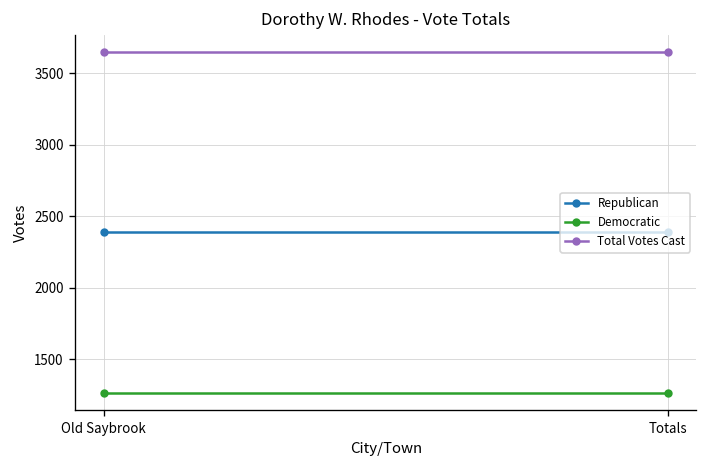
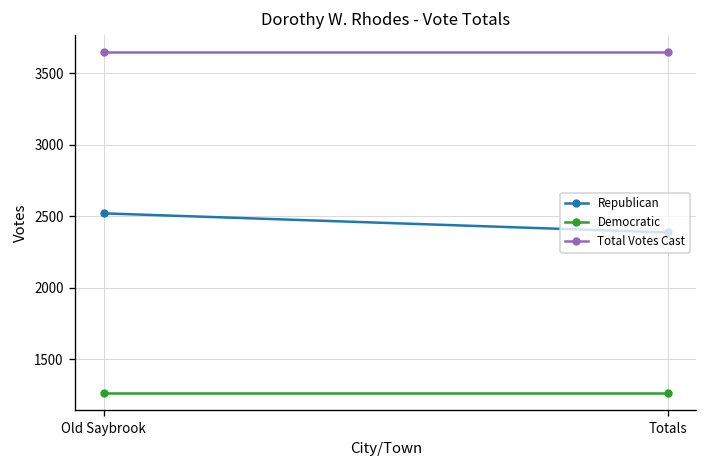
Republican, Old Saybrook: 2390 -> 2520
